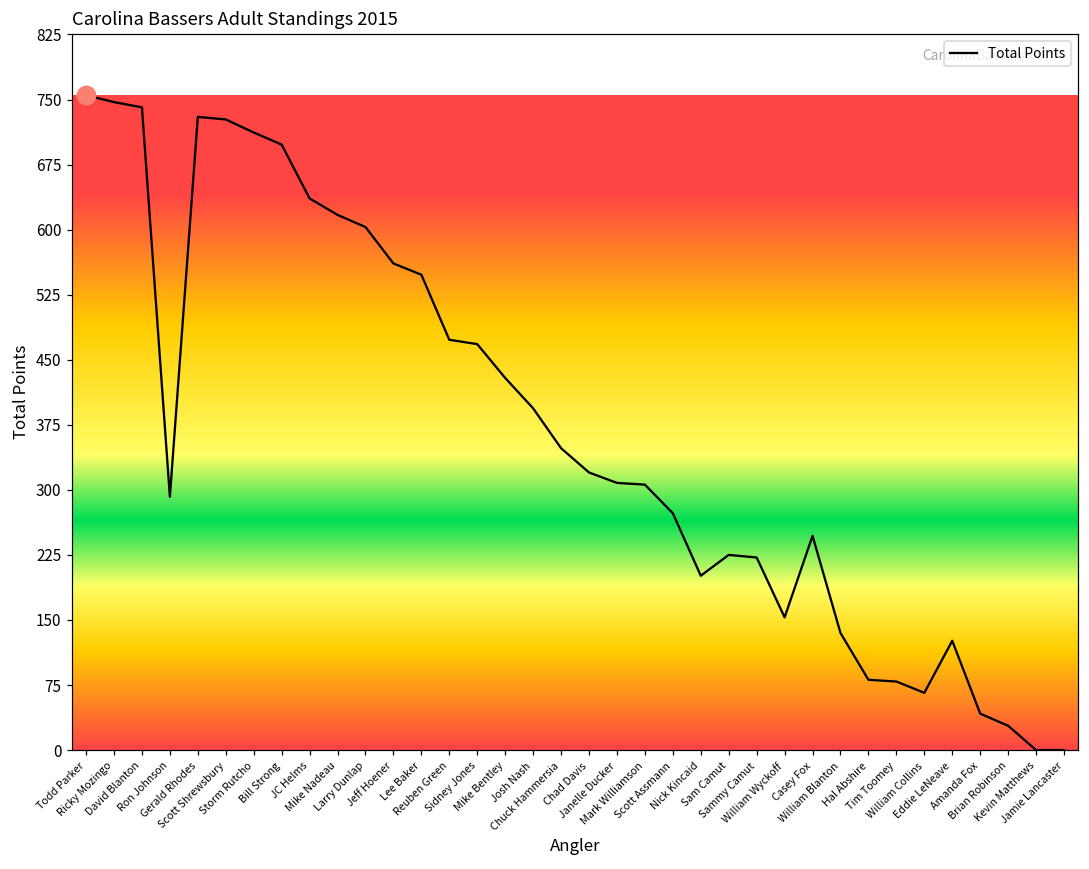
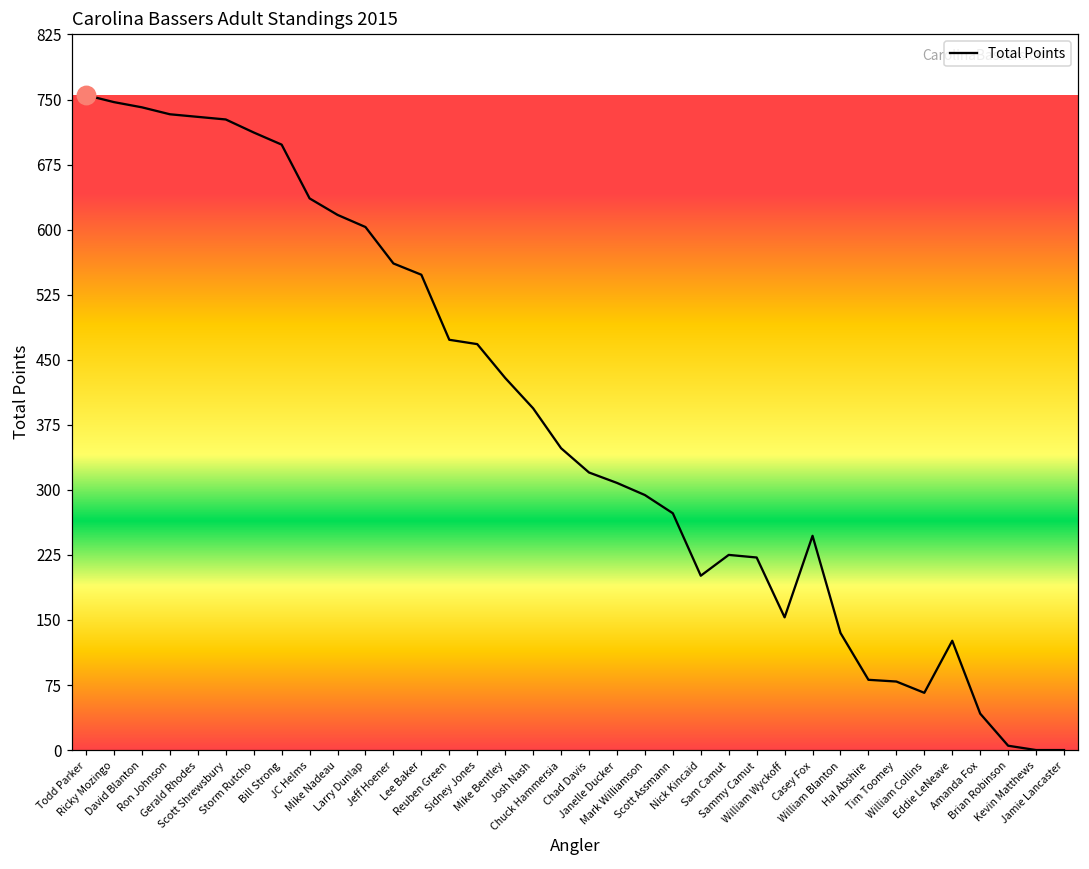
Total Points, Ron Johnson: 290 -> 730
Total Points, Mark Williamson: 310 -> 290
Total Points, Brian Robinson: 30 -> 10
